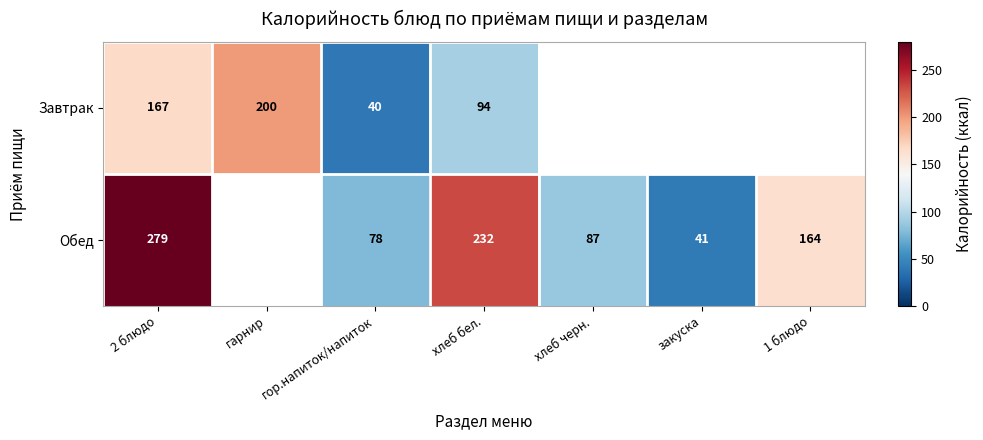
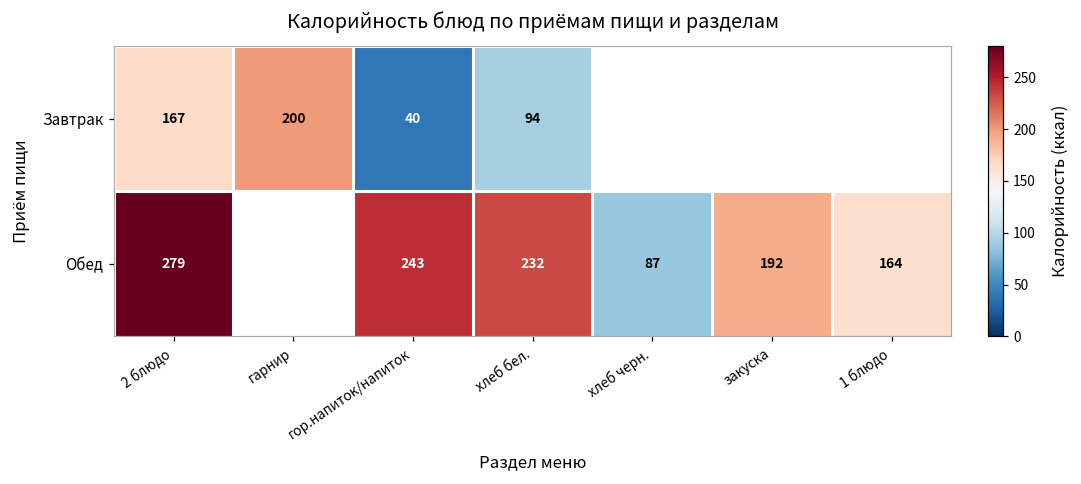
Обед, гор.напиток/напиток: 78 -> 243
Обед, закуска: 41 -> 192
